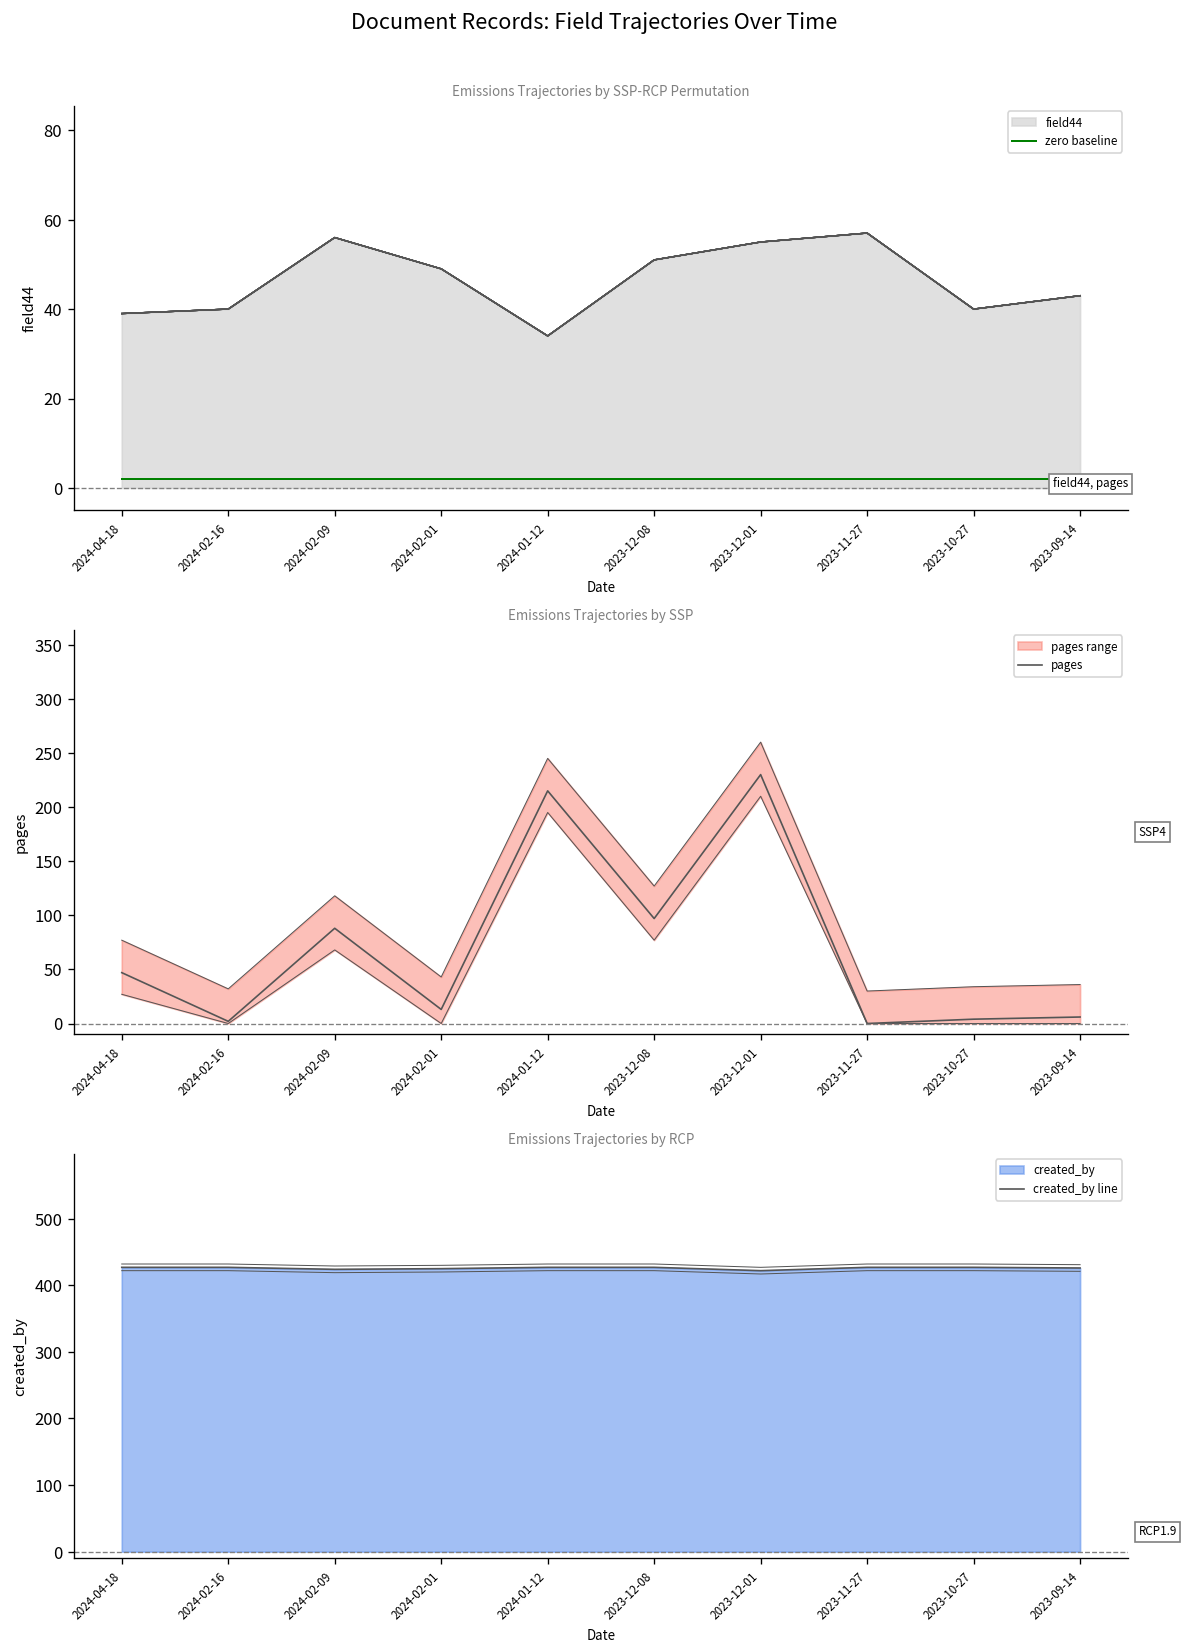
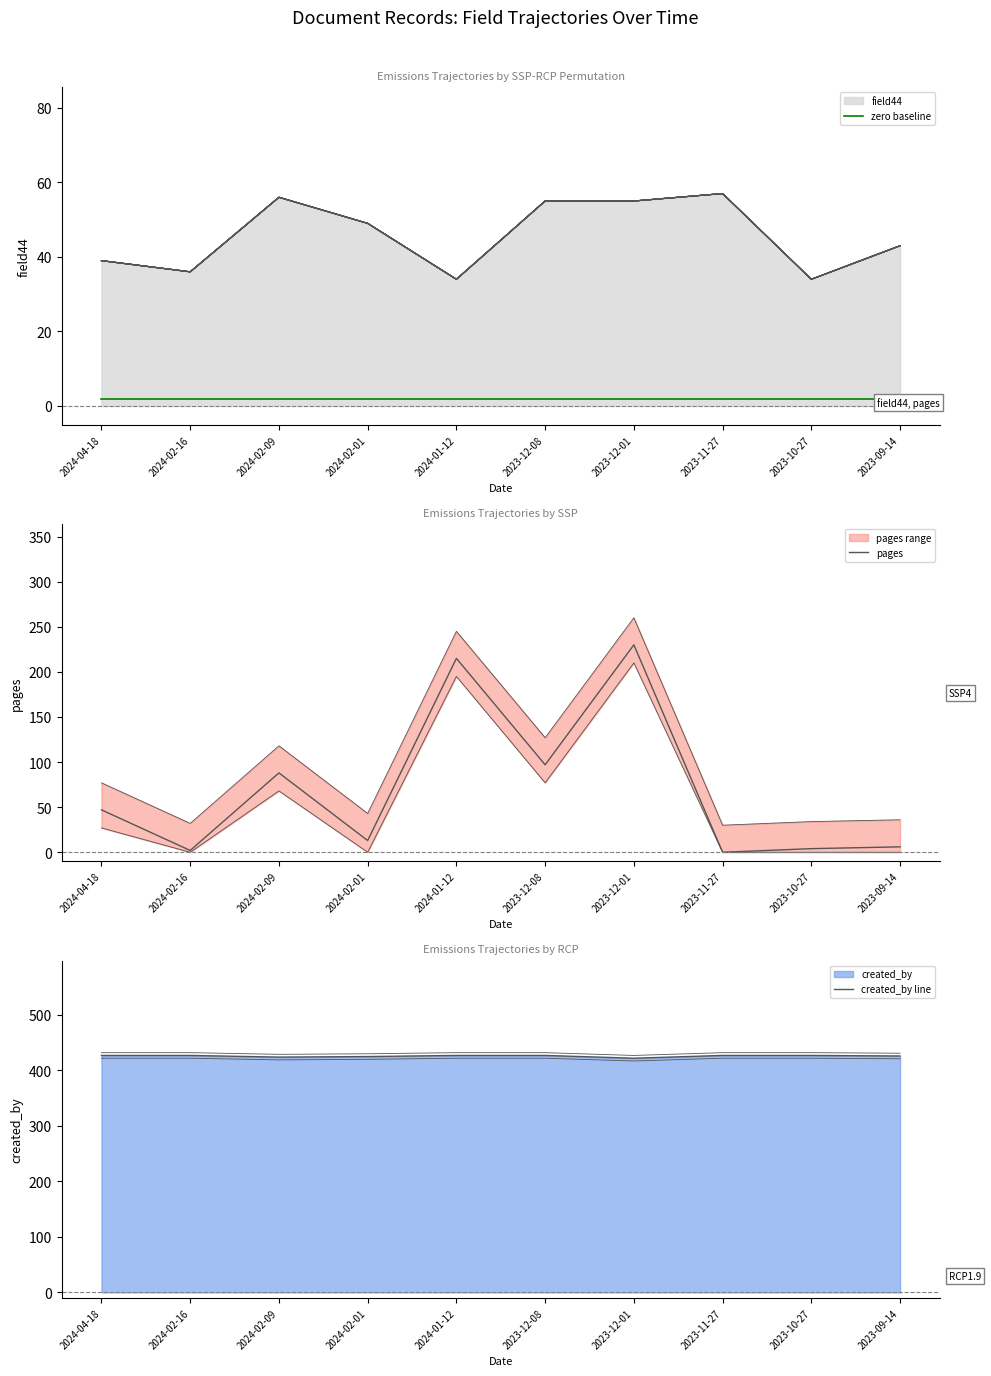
Emissions Trajectories by SSP-RCP Permutation, field44, 2024-02-16: 40 -> 36
Emissions Trajectories by SSP-RCP Permutation, field44, 2023-12-08: 51 -> 55
Emissions Trajectories by SSP-RCP Permutation, field44, 2023-10-27: 40 -> 34
